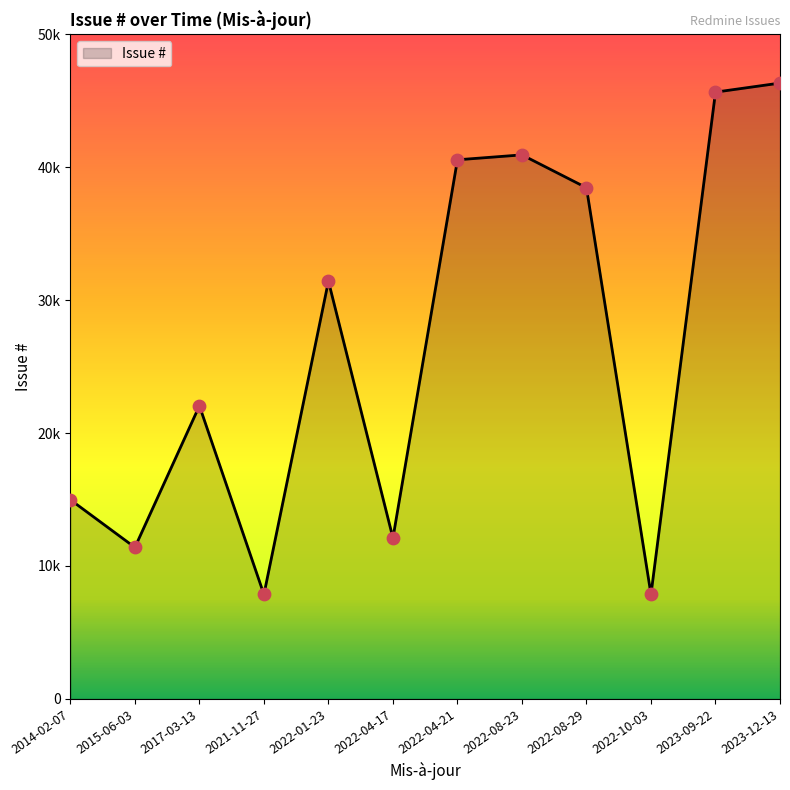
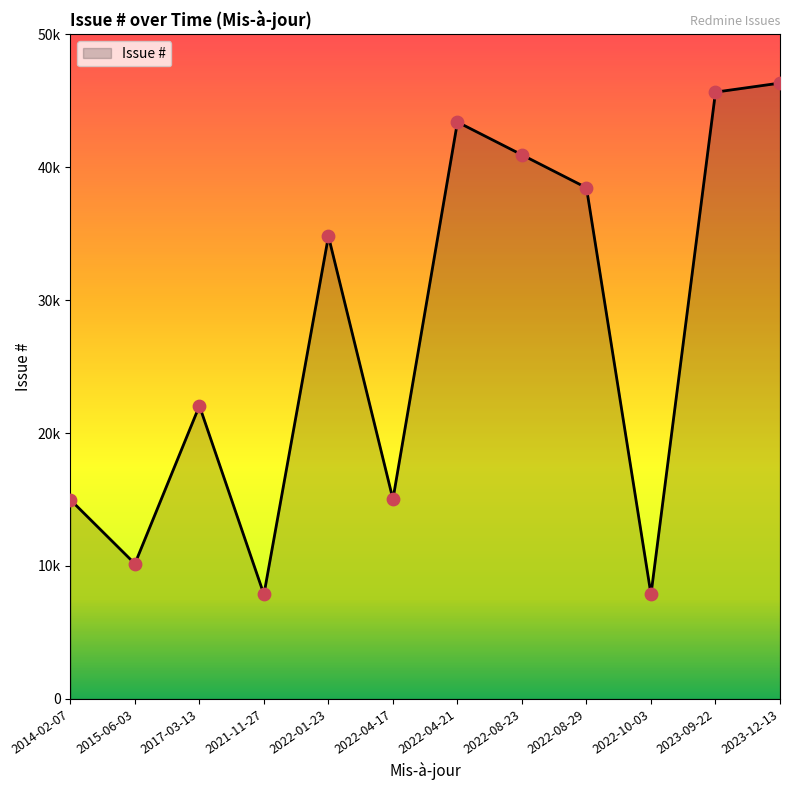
2015-06-03: 11400 -> 10200
2022-01-23: 31400 -> 34800
2022-04-17: 12100 -> 15000
2022-04-21: 40600 -> 43400
